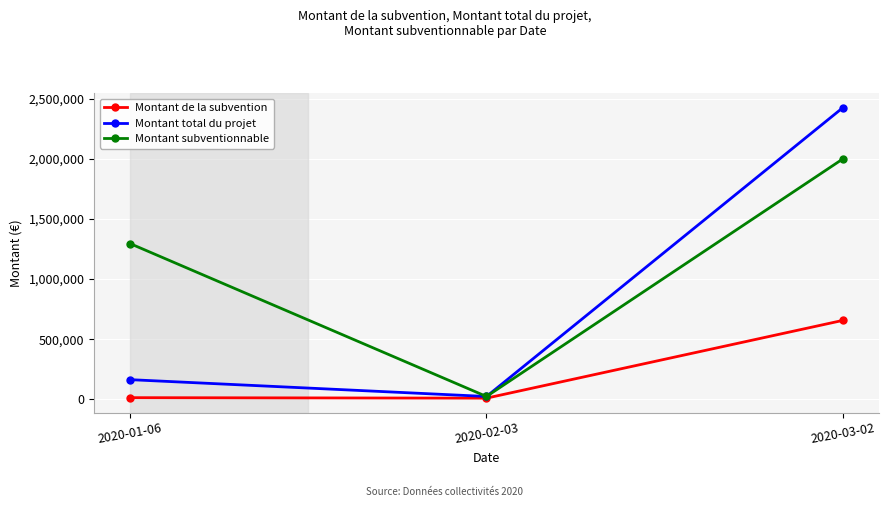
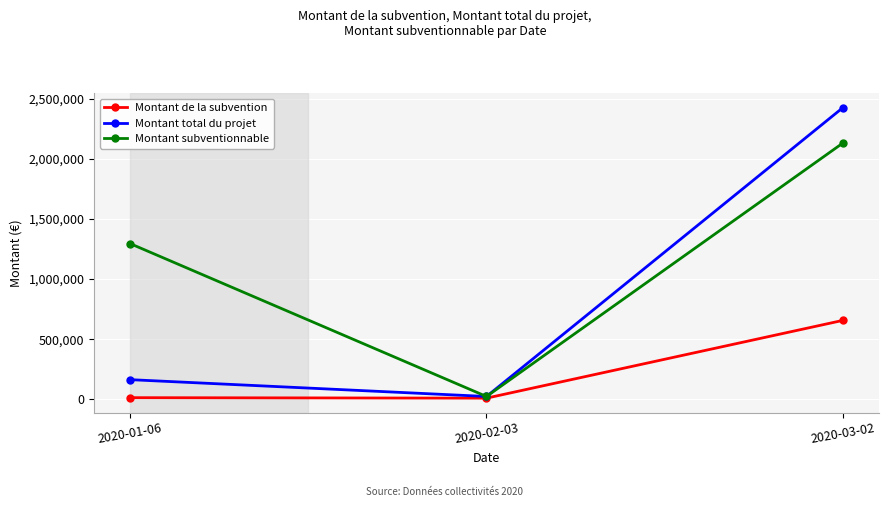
Montant subventionnable, 2020-03-02: 2,000,000 -> 2,130,000
